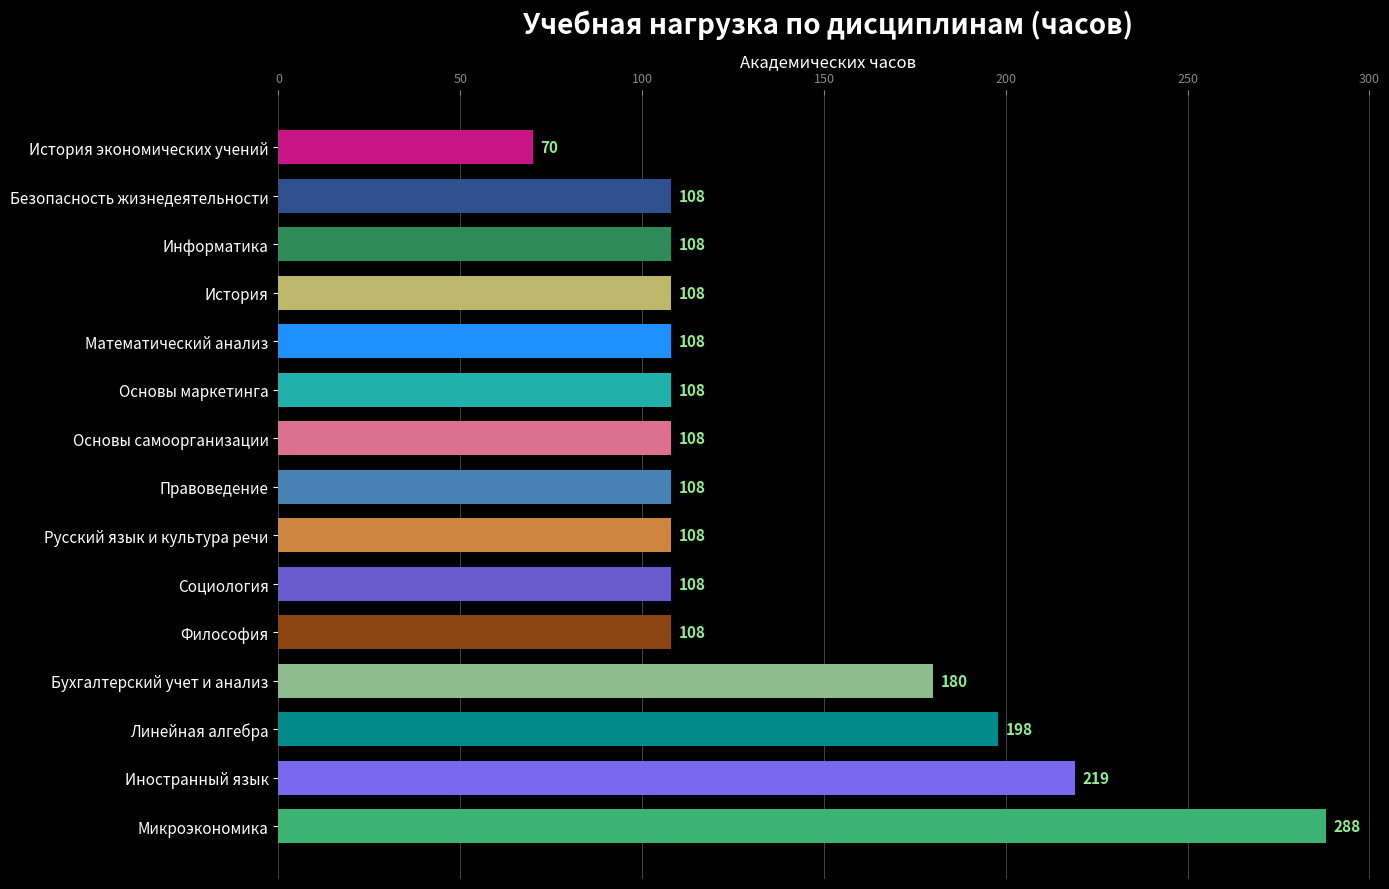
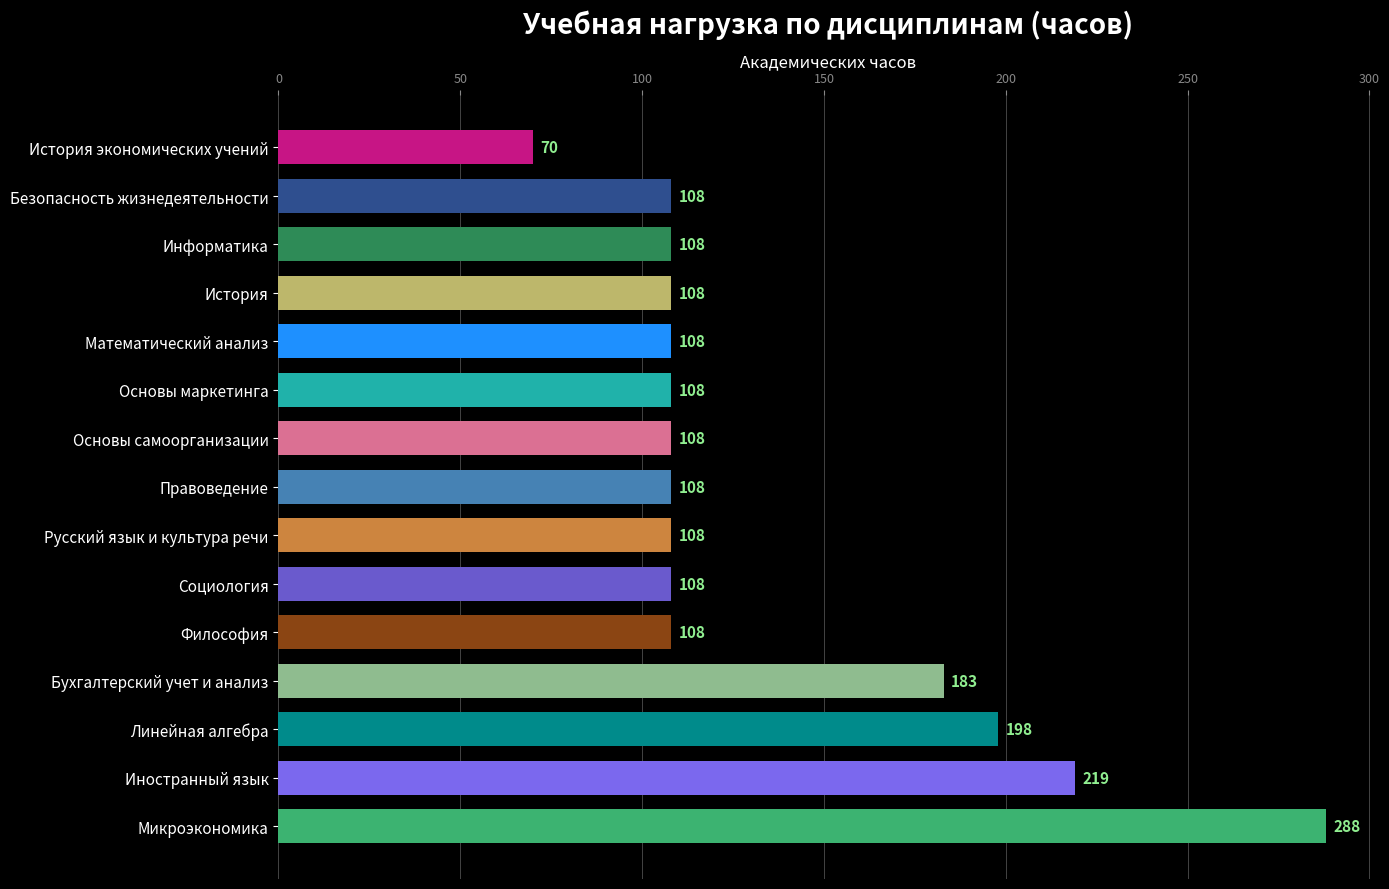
Бухгалтерский учет и анализ: 180 -> 183
